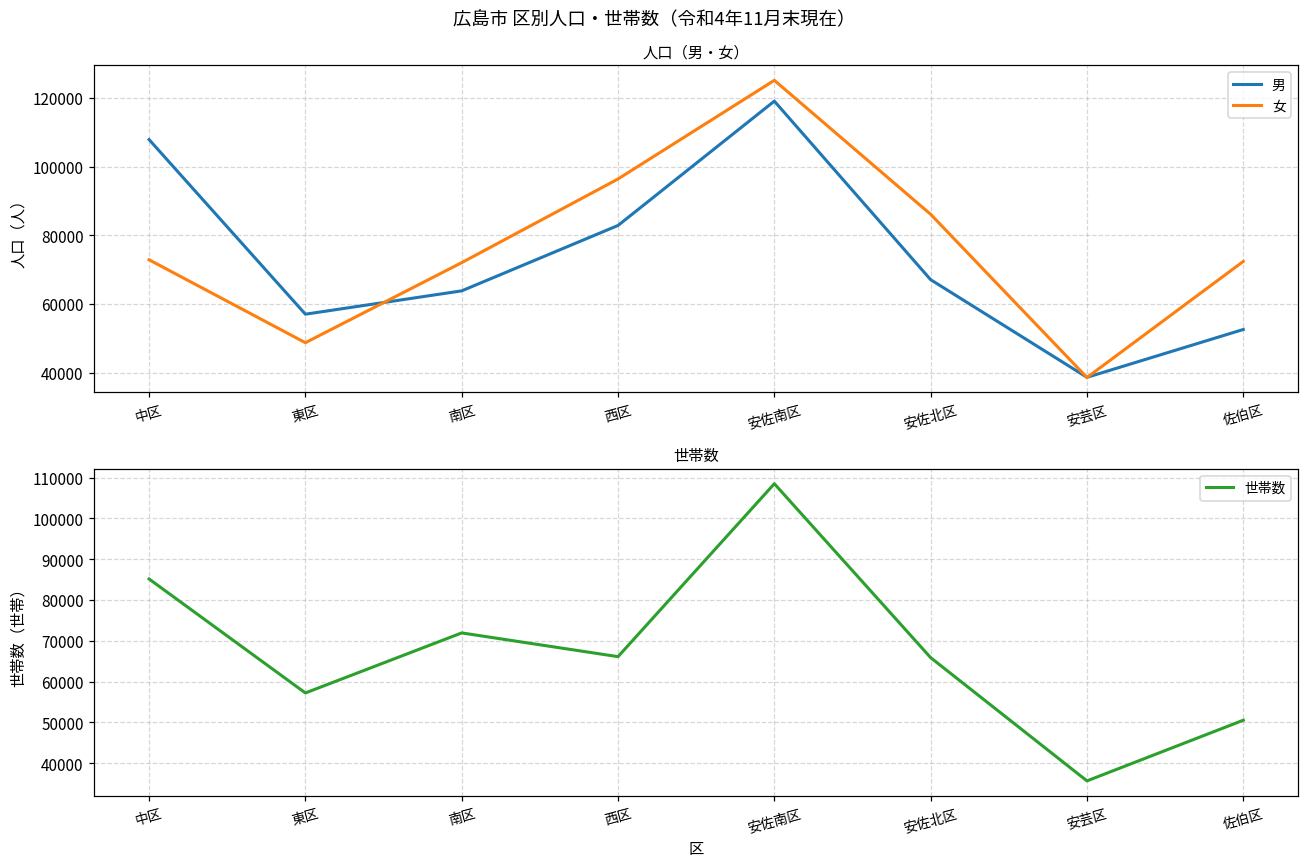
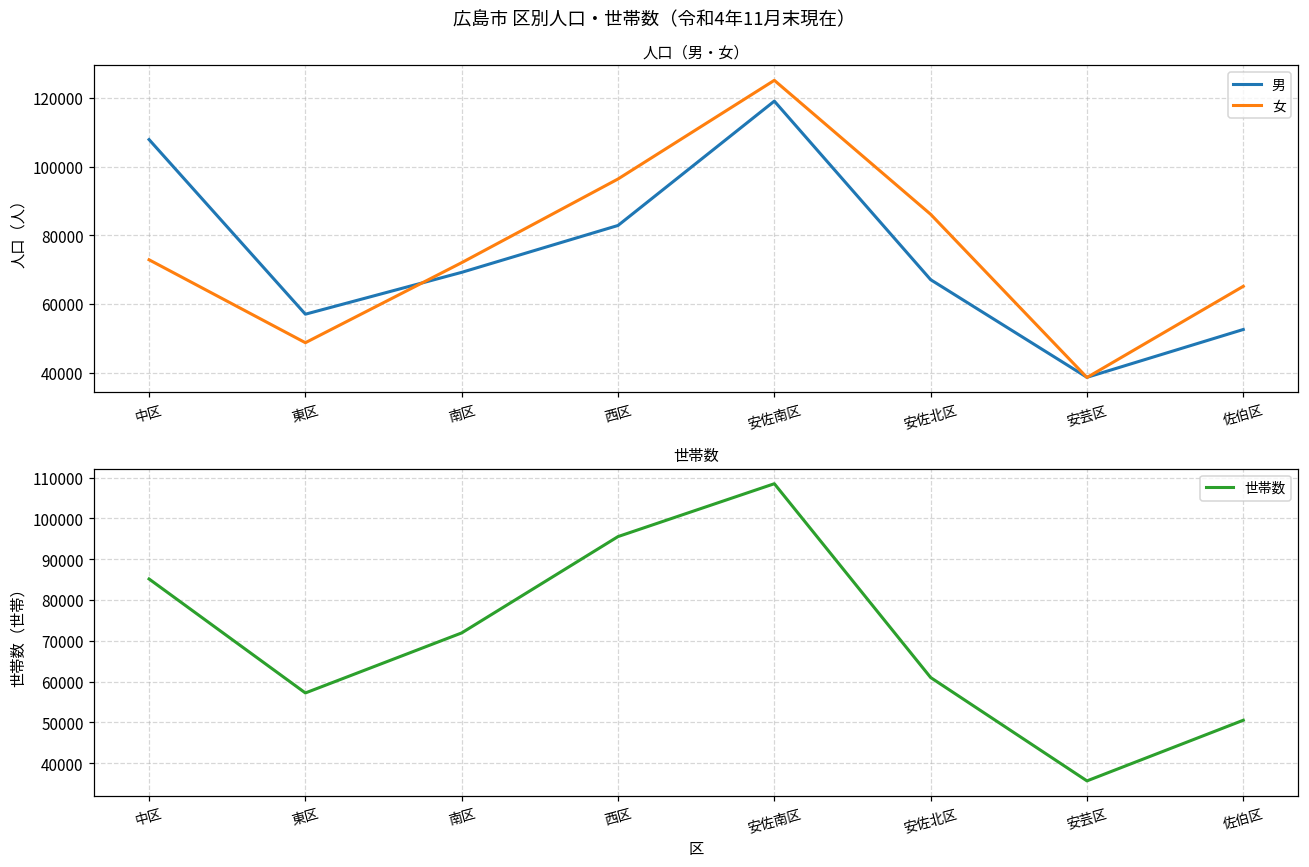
人口（男・女）, 男, 南区: 64000 -> 69000
人口（男・女）, 女, 佐伯区: 72000 -> 65000
世帯数, 西区: 66000 -> 96000
世帯数, 安佐北区: 66000 -> 61000
